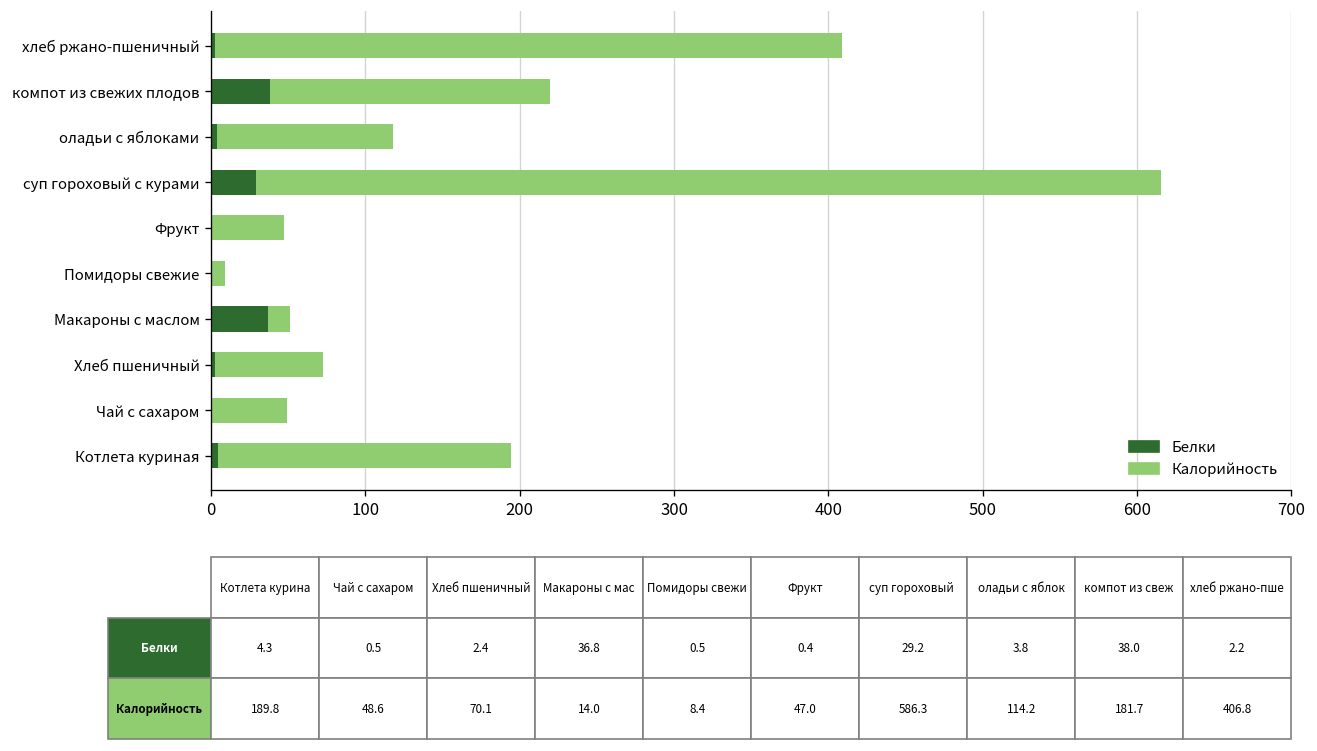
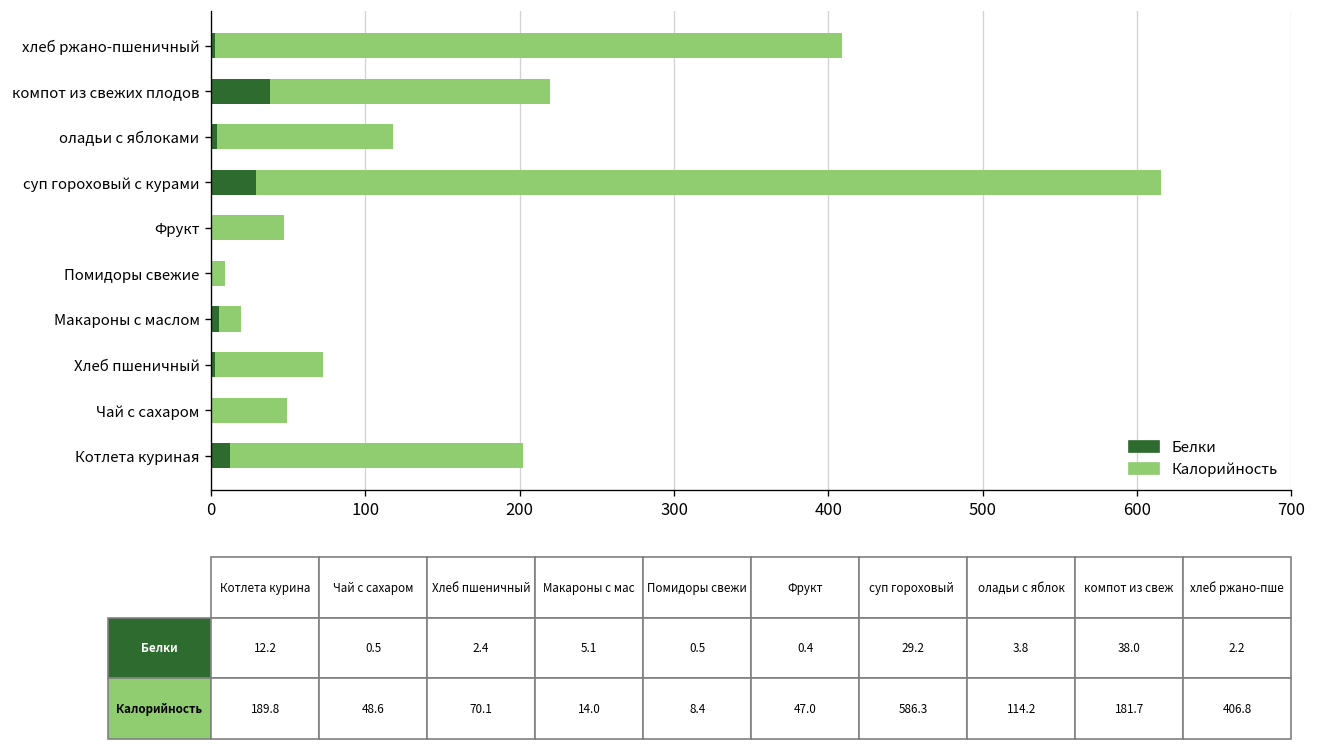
Белки, Макароны с маслом: 36.8 -> 5.1
Белки, Котлета куриная: 4.3 -> 12.2
